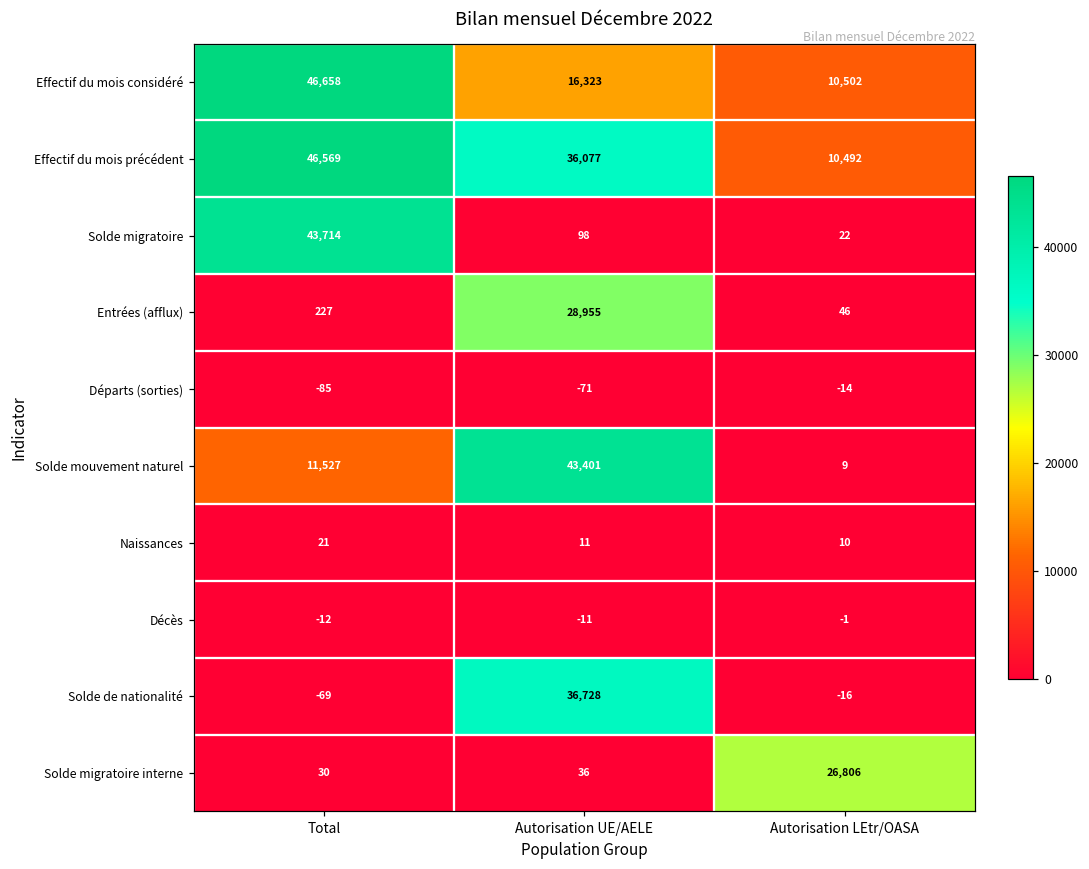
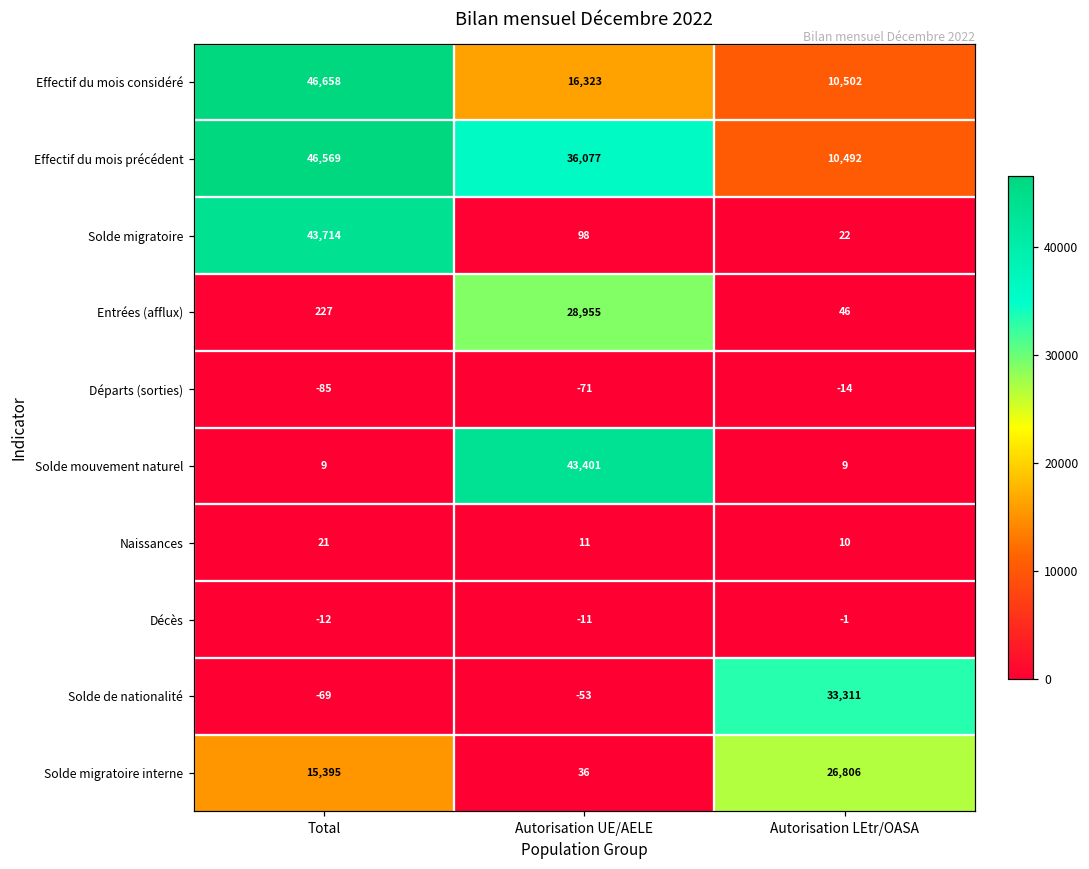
Solde mouvement naturel, Total: 11,527 -> 9
Solde de nationalité, Autorisation UE/AELE: 36,728 -> -53
Solde de nationalité, Autorisation LEtr/OASA: -16 -> 33,311
Solde migratoire interne, Total: 30 -> 15,395
